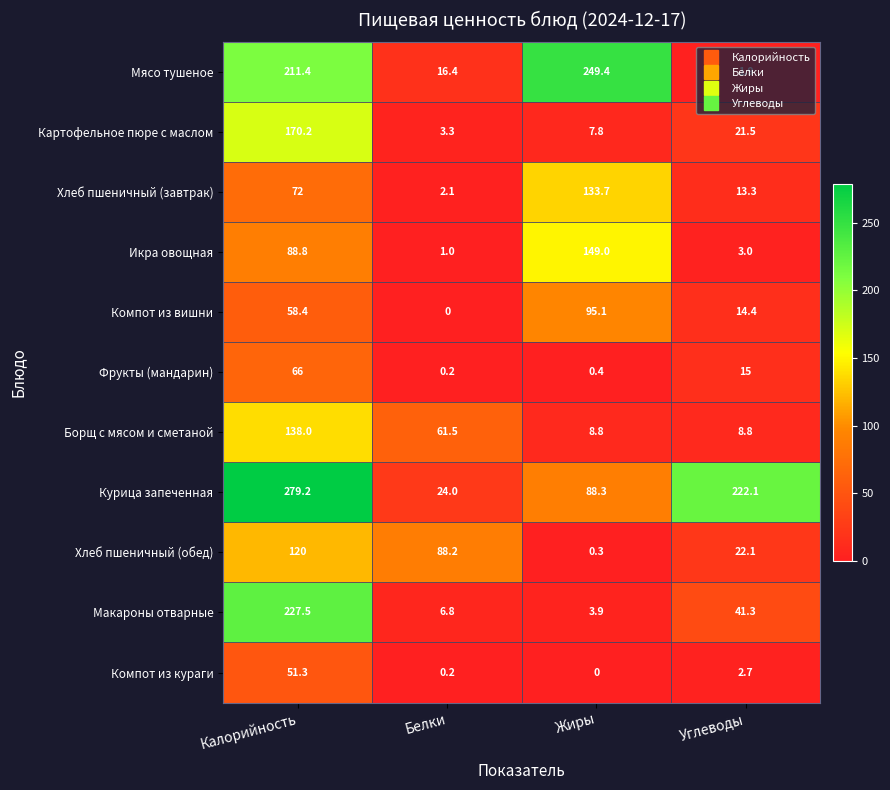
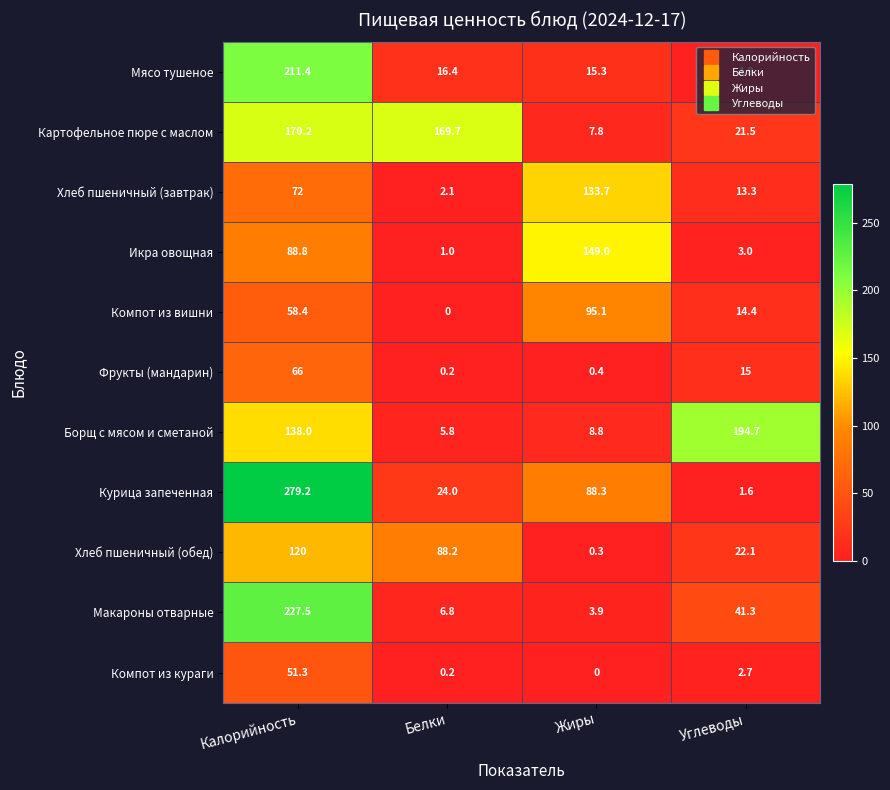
Мясо тушеное, Жиры: 249.4 -> 15.3
Картофельное пюре с маслом, Белки: 3.3 -> 169.7
Борщ с мясом и сметаной, Белки: 61.5 -> 5.8
Борщ с мясом и сметаной, Углеводы: 8.8 -> 194.7
Курица запеченная, Углеводы: 222.1 -> 1.6
